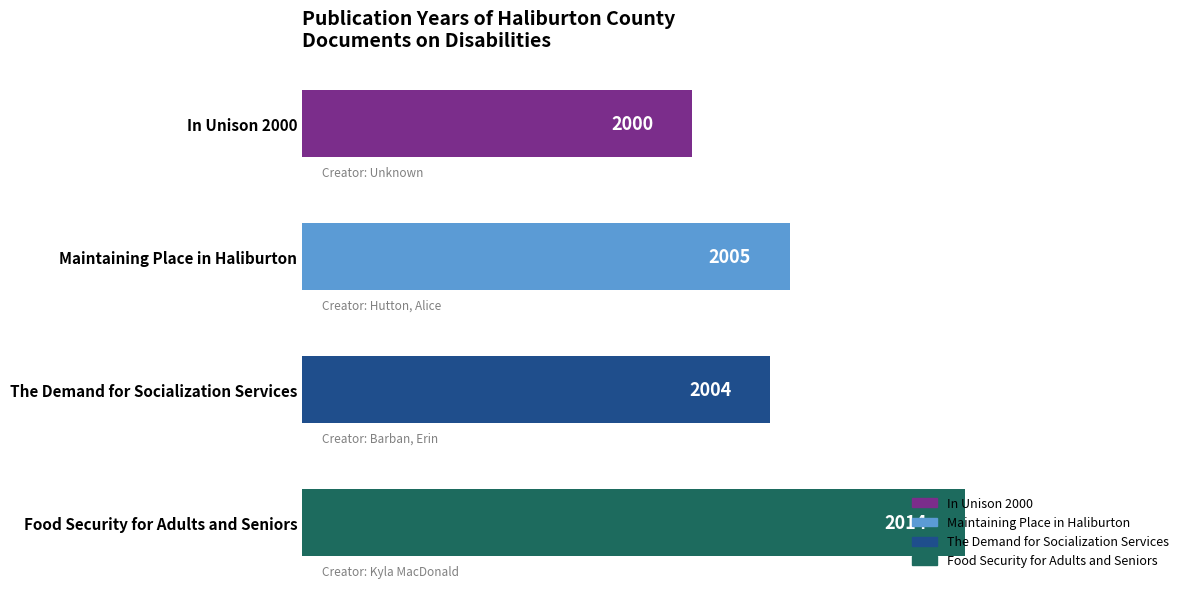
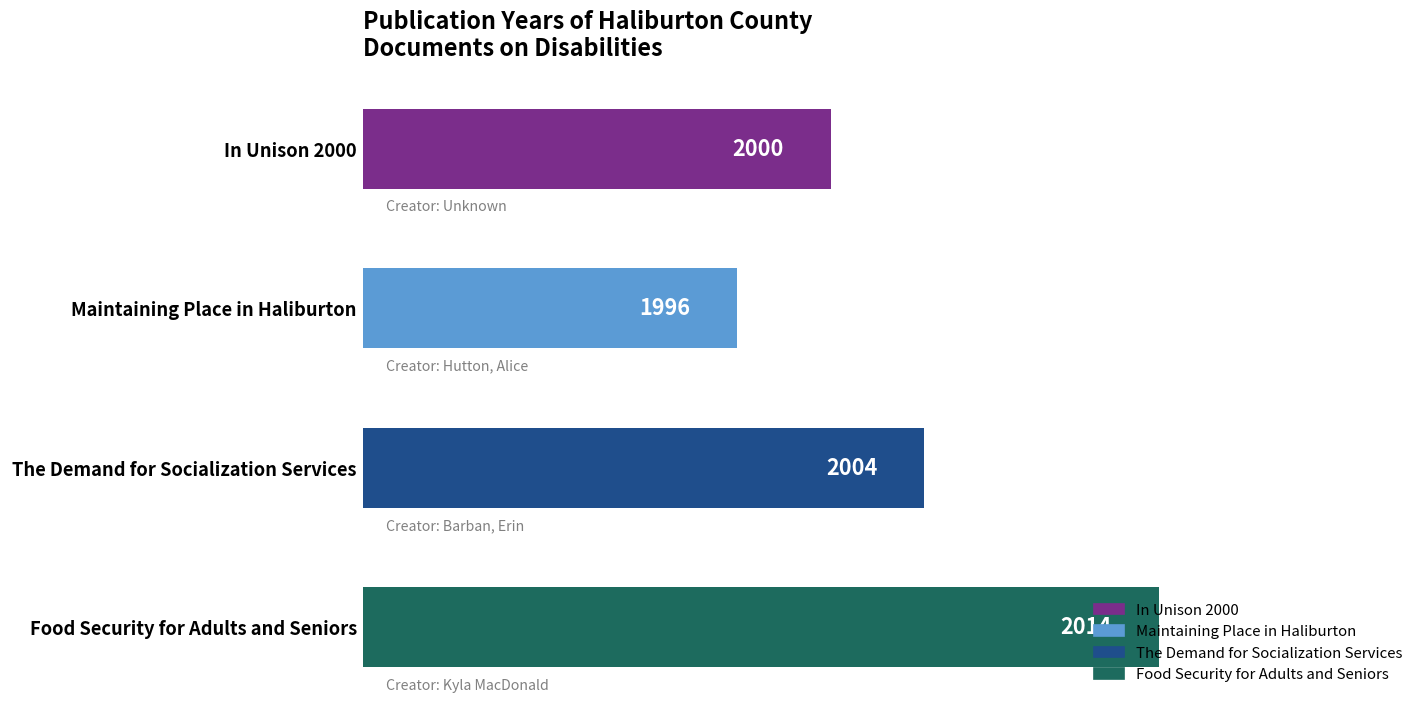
Maintaining Place in Haliburton: 2005 -> 1996
